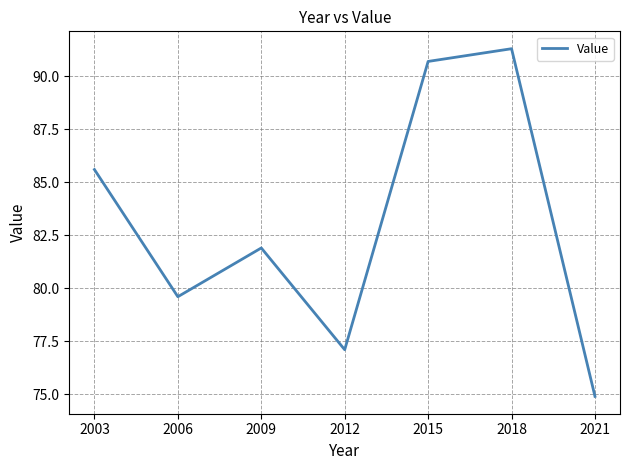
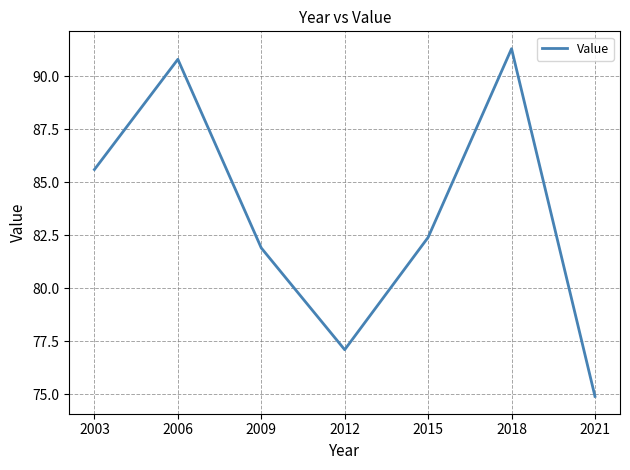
2006: 79.6 -> 90.8
2015: 90.7 -> 82.4
